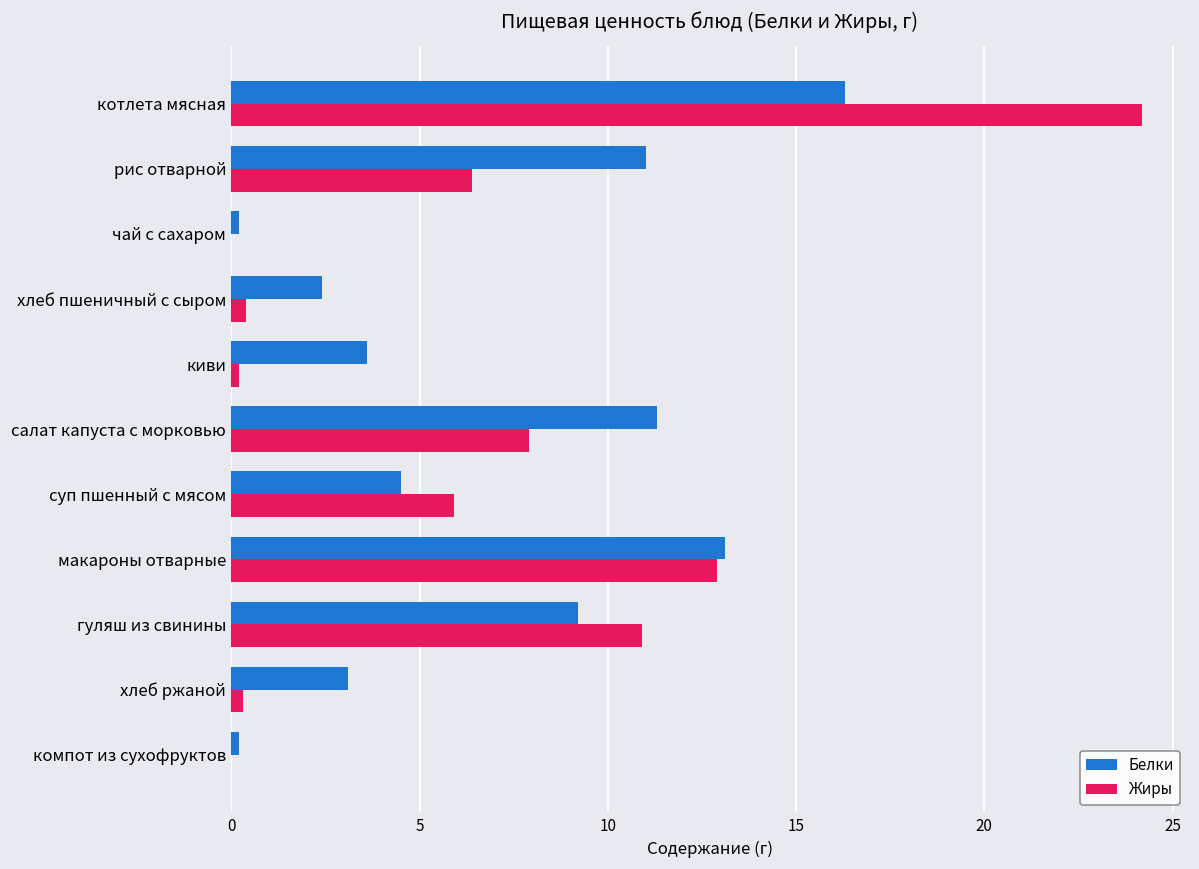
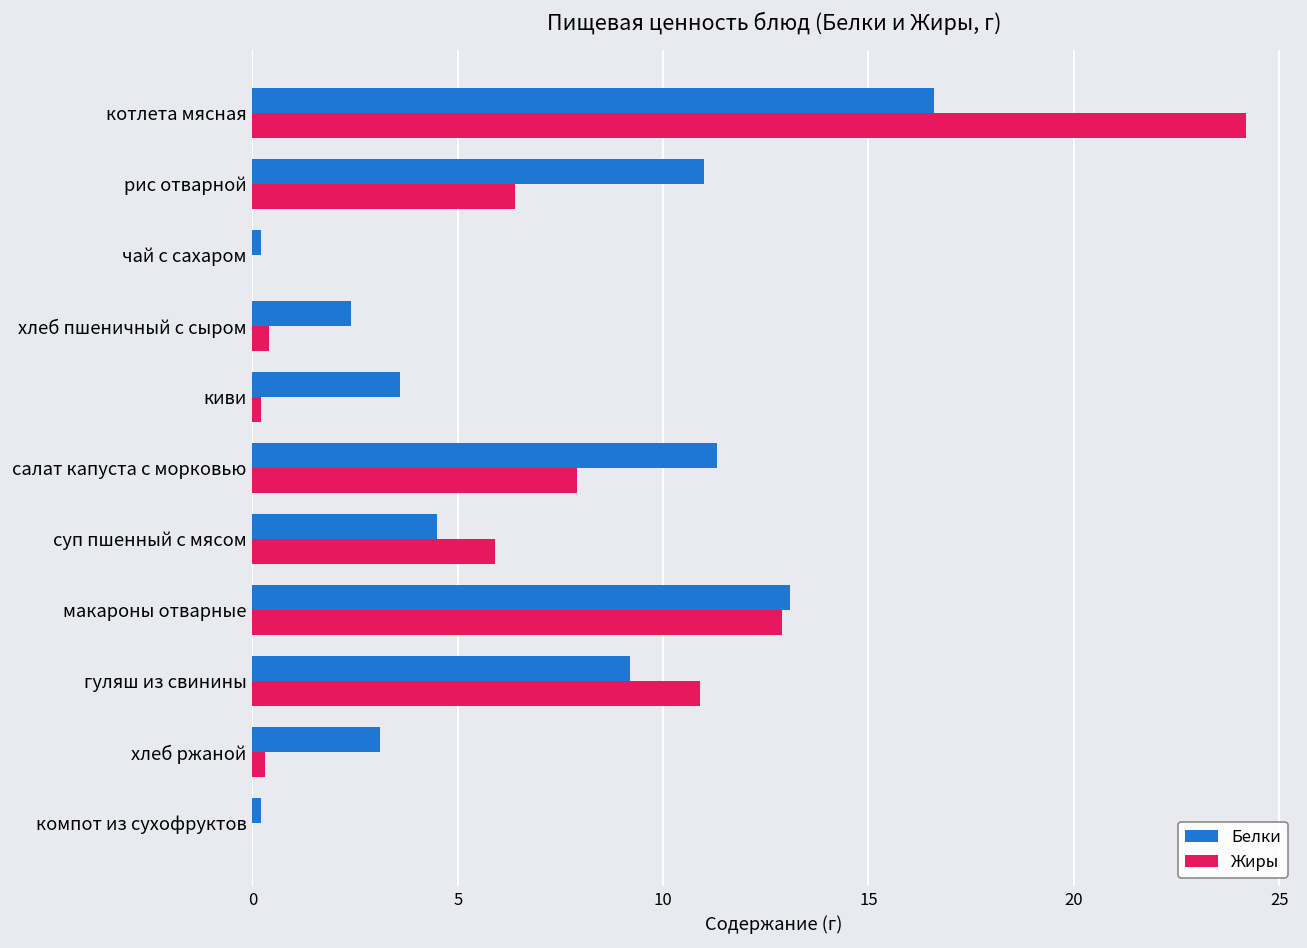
Белки, котлета мясная: 16.3 -> 16.6
